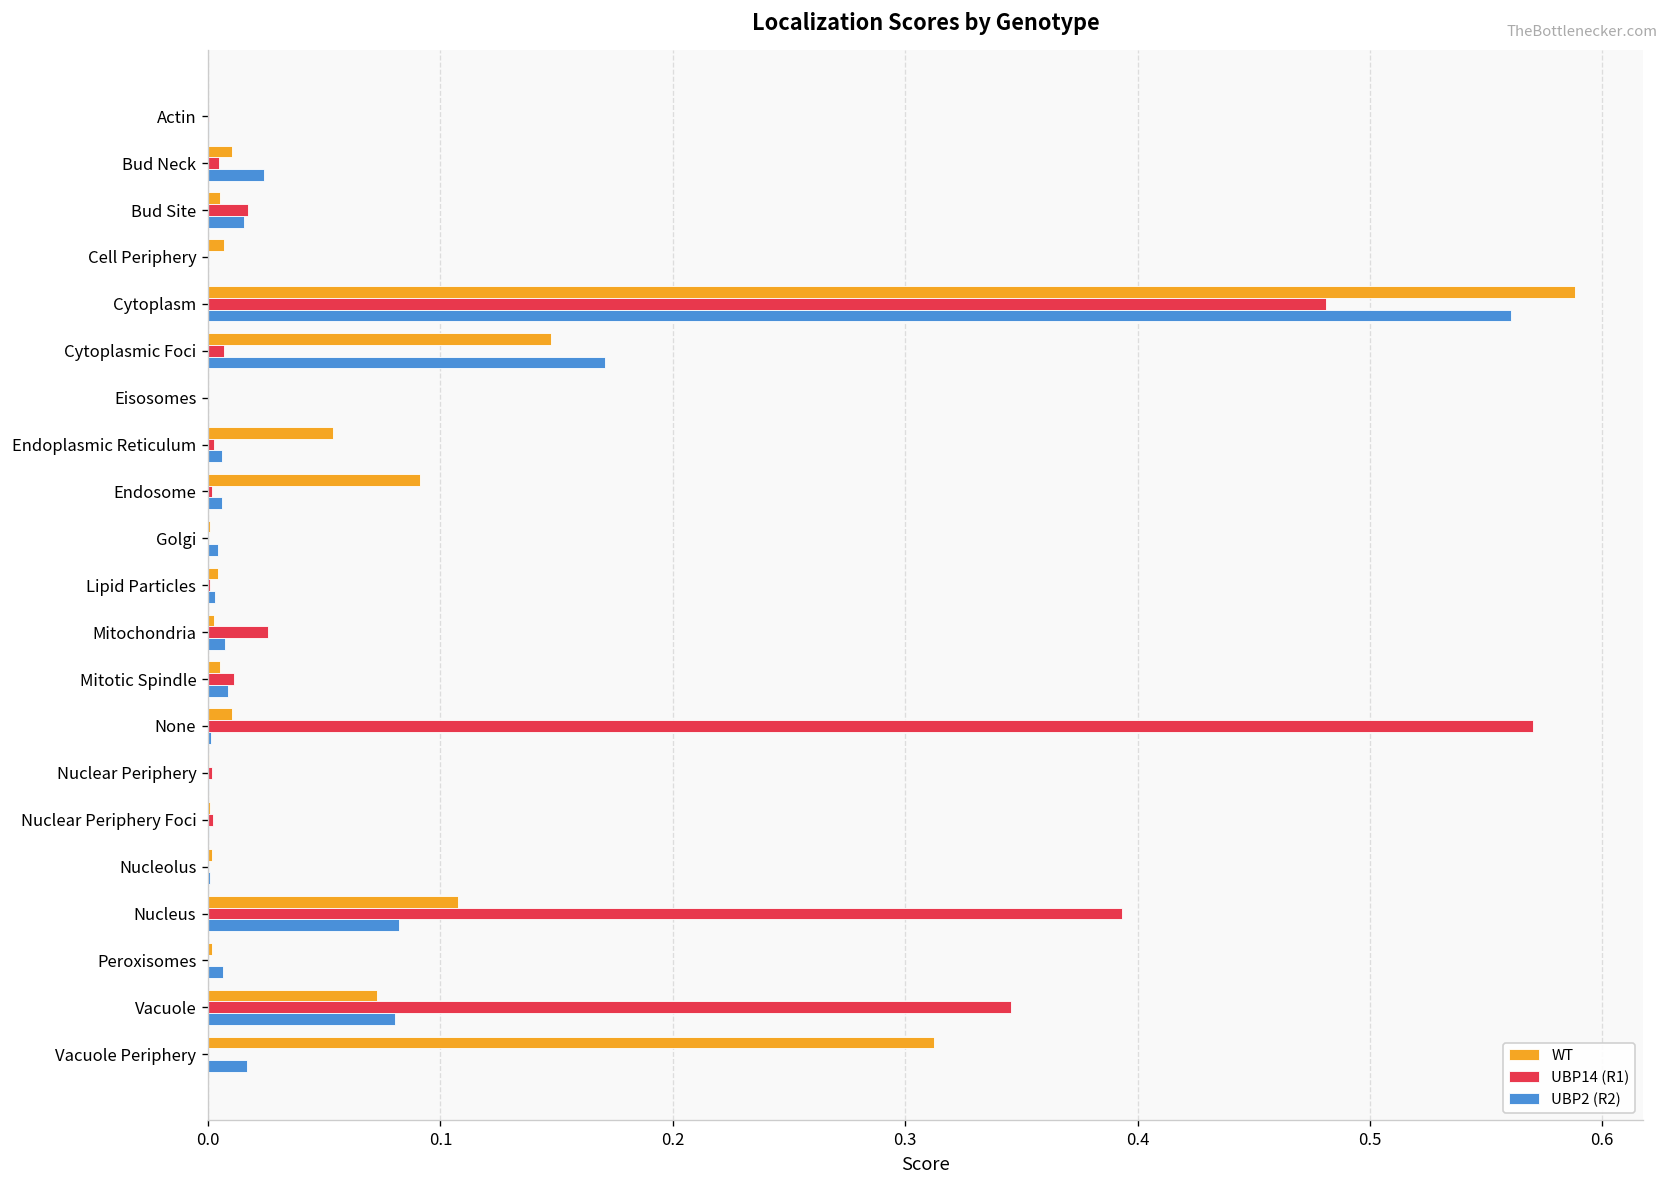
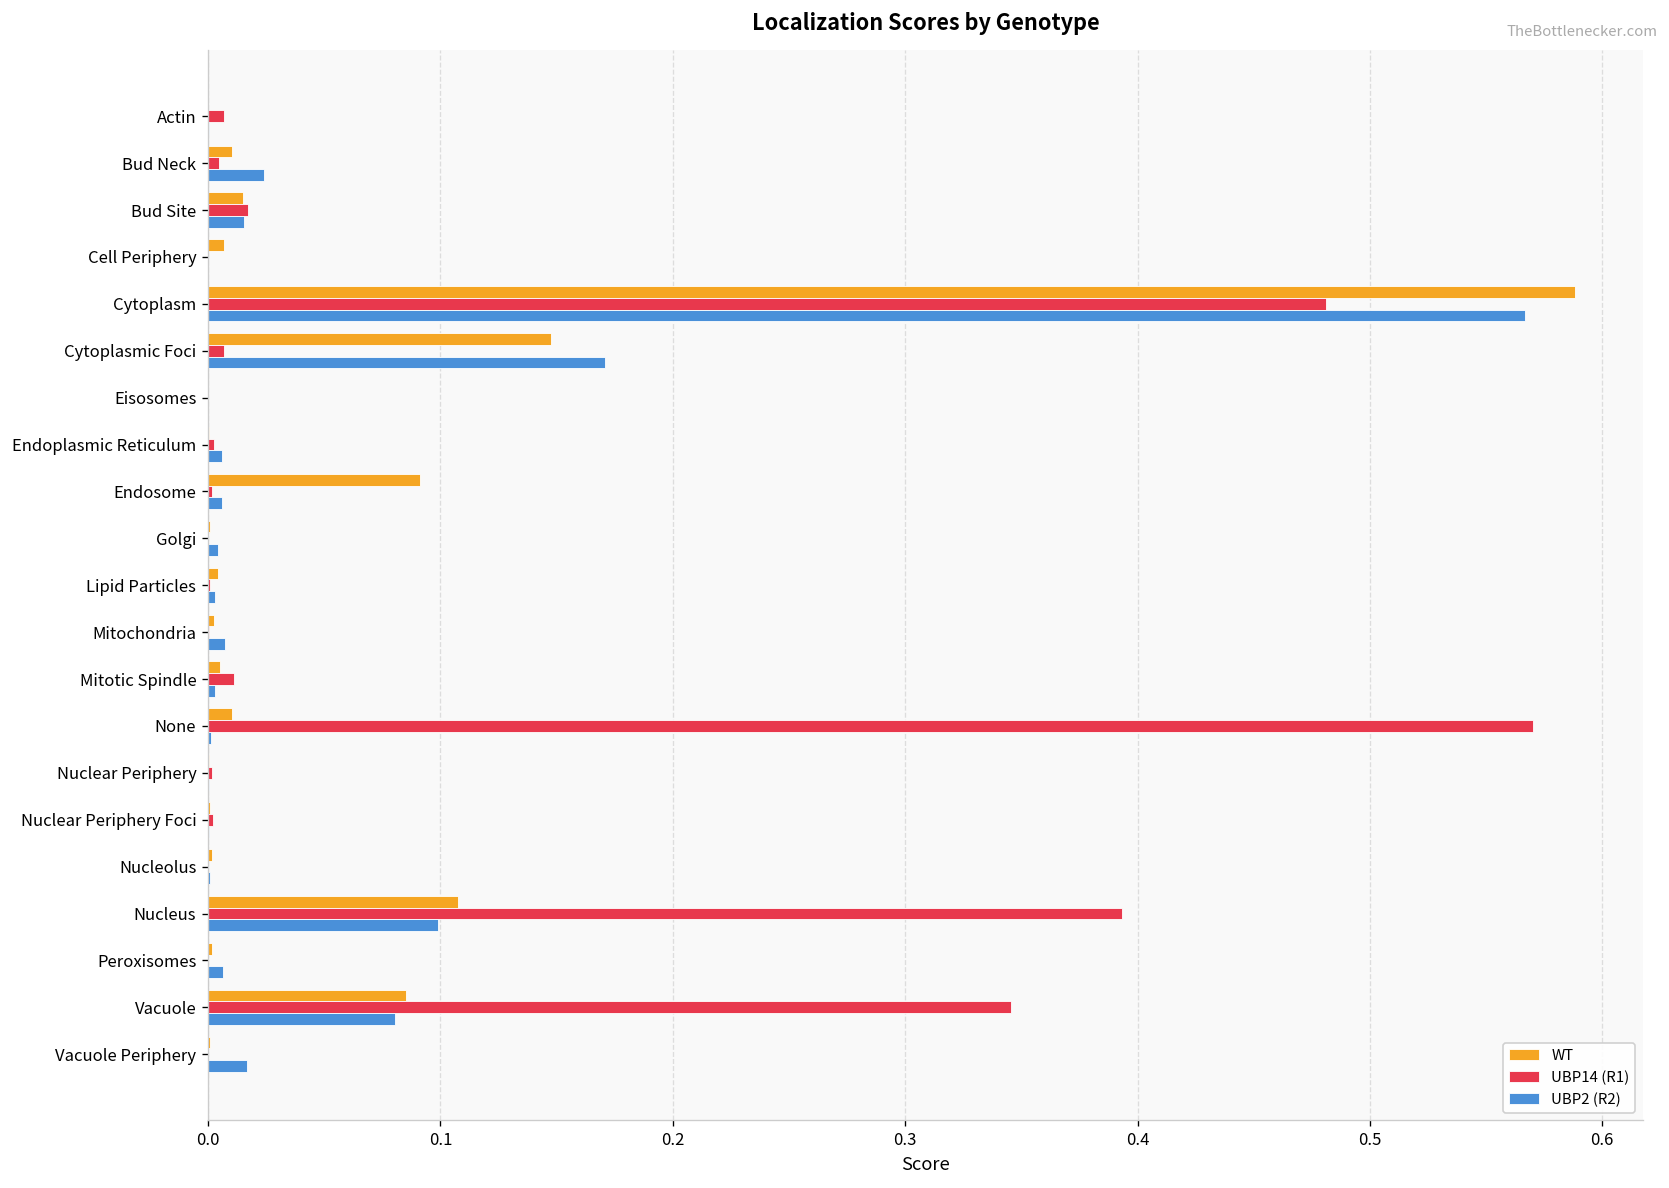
UBP14 (R1), Actin: 0.000 -> 0.007
WT, Bud Site: 0.005 -> 0.015
UBP2 (R2), Cytoplasm: 0.561 -> 0.567
WT, Endoplasmic Reticulum: 0.054 -> 0.000
UBP14 (R1), Mitochondria: 0.026 -> 0.001
UBP2 (R2), Mitotic Spindle: 0.009 -> 0.003
UBP2 (R2), Nucleus: 0.082 -> 0.099
WT, Vacuole: 0.073 -> 0.085
WT, Vacuole Periphery: 0.312 -> 0.001
